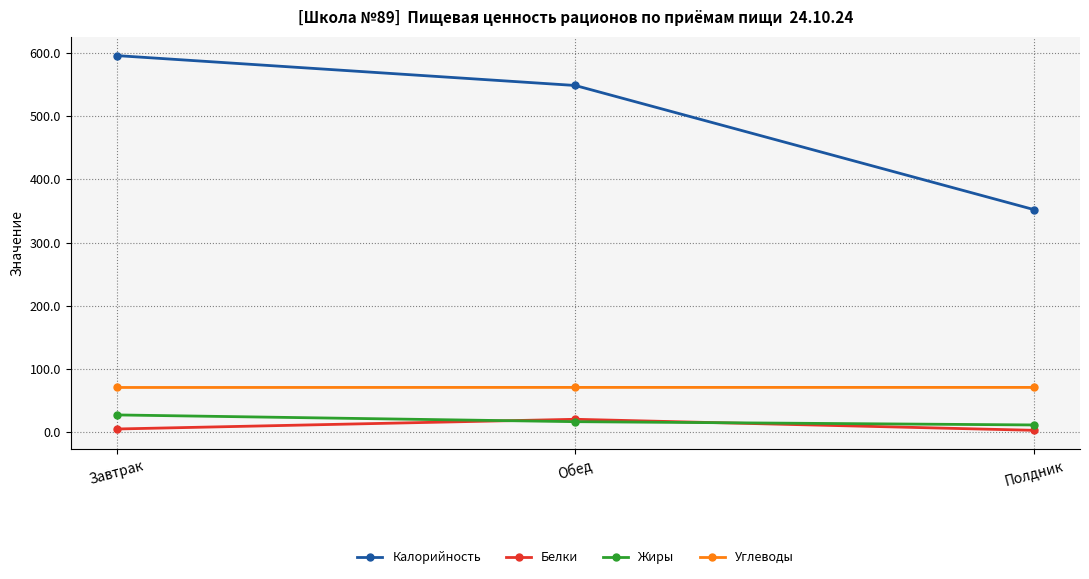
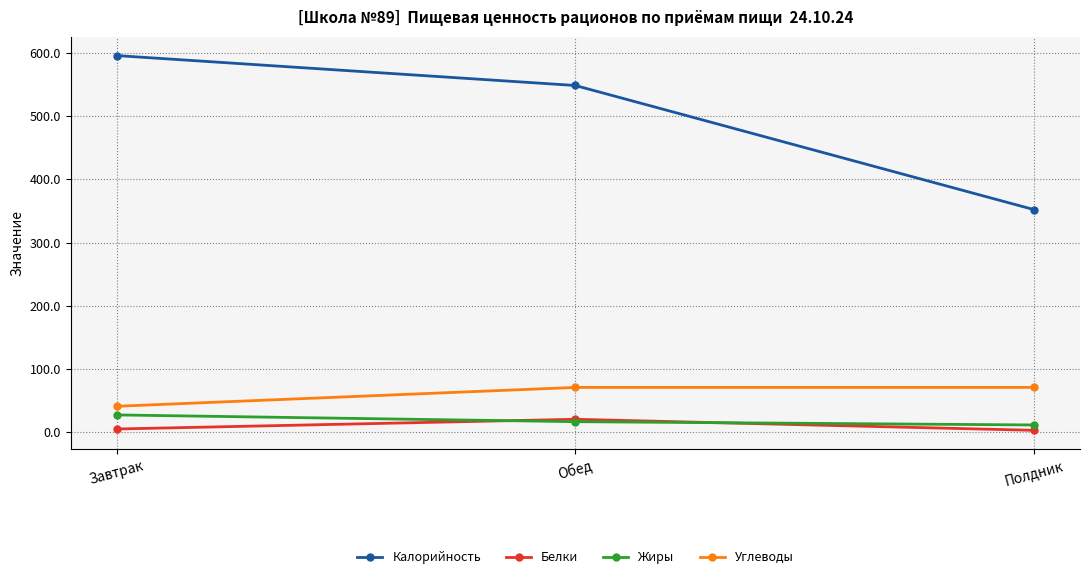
Углеводы, Завтрак: 70 -> 40
